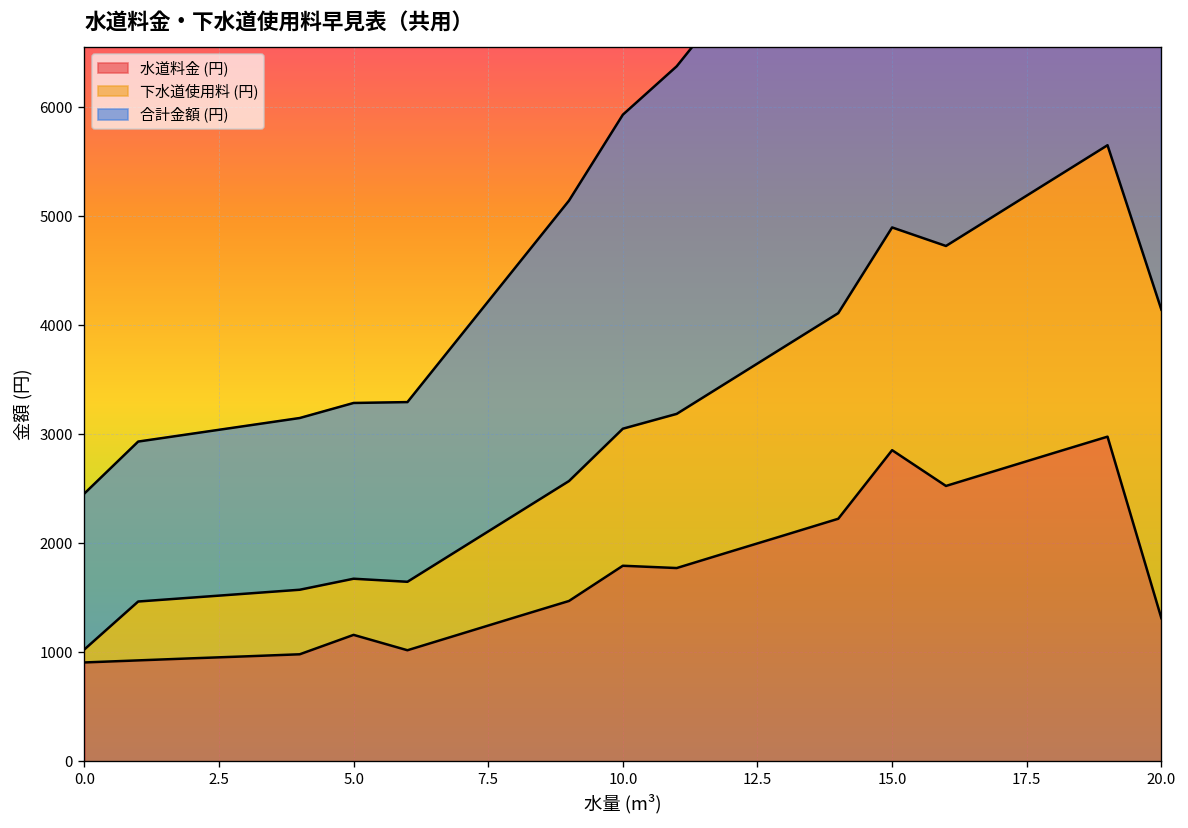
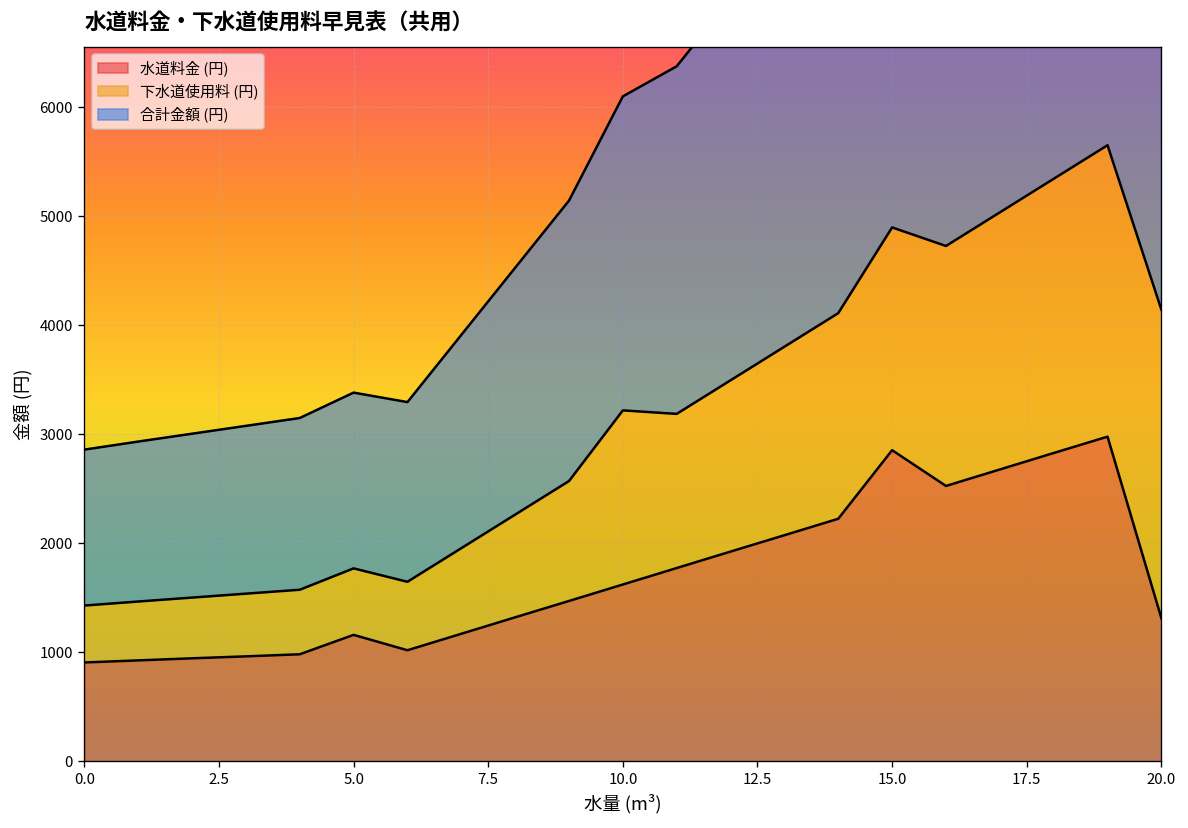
下水道使用料 (円), 0.0: 100 -> 500
下水道使用料 (円), 5.0: 500 -> 600
水道料金 (円), 10.0: 1800 -> 1600
下水道使用料 (円), 10.0: 1300 -> 1600
